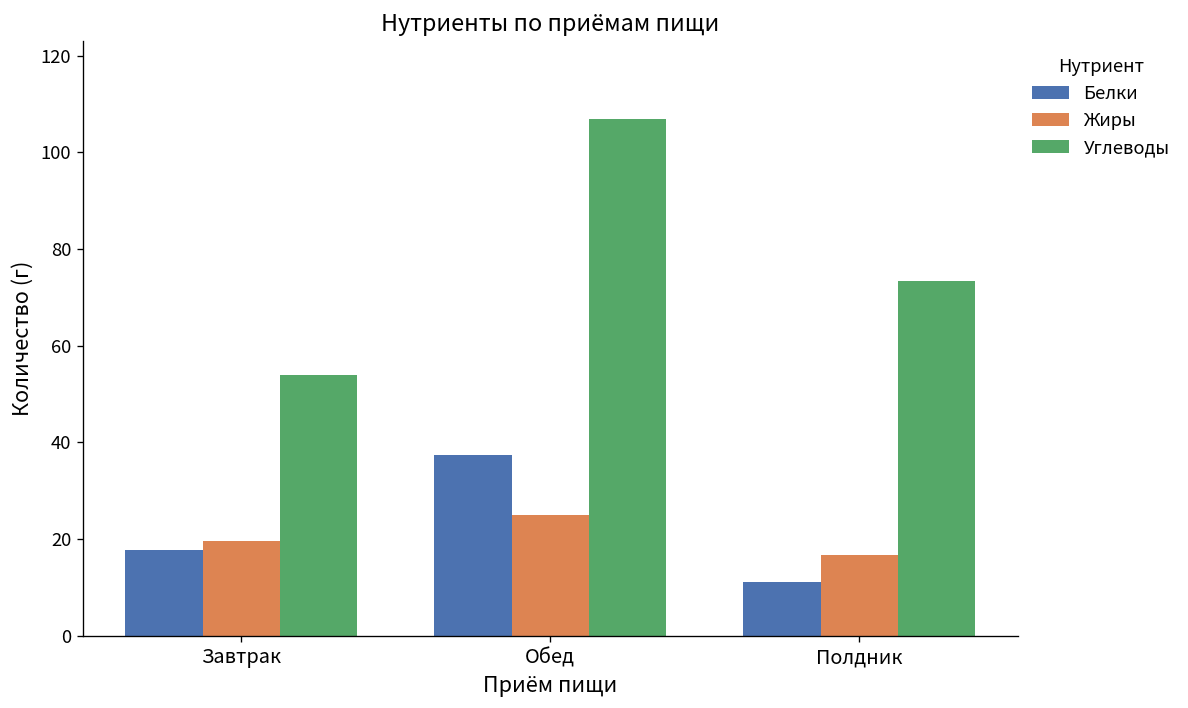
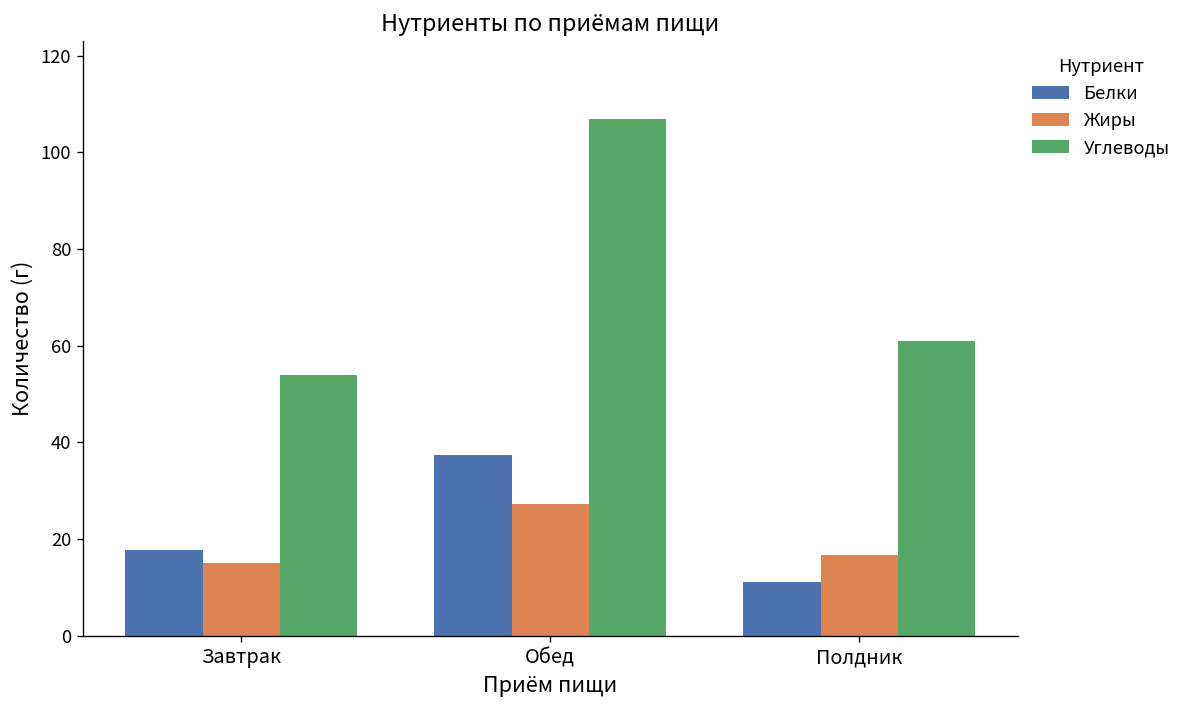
Жиры, Завтрак: 20 -> 15
Жиры, Обед: 25 -> 27
Углеводы, Полдник: 73 -> 61
